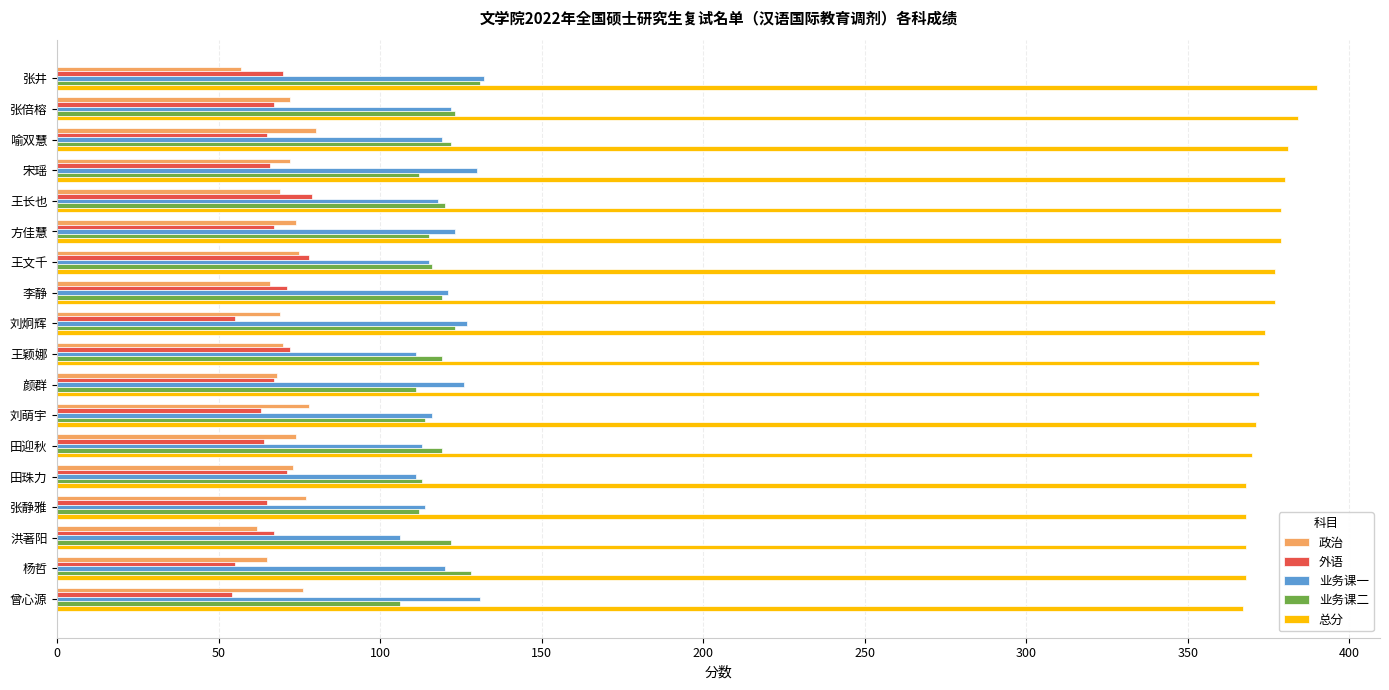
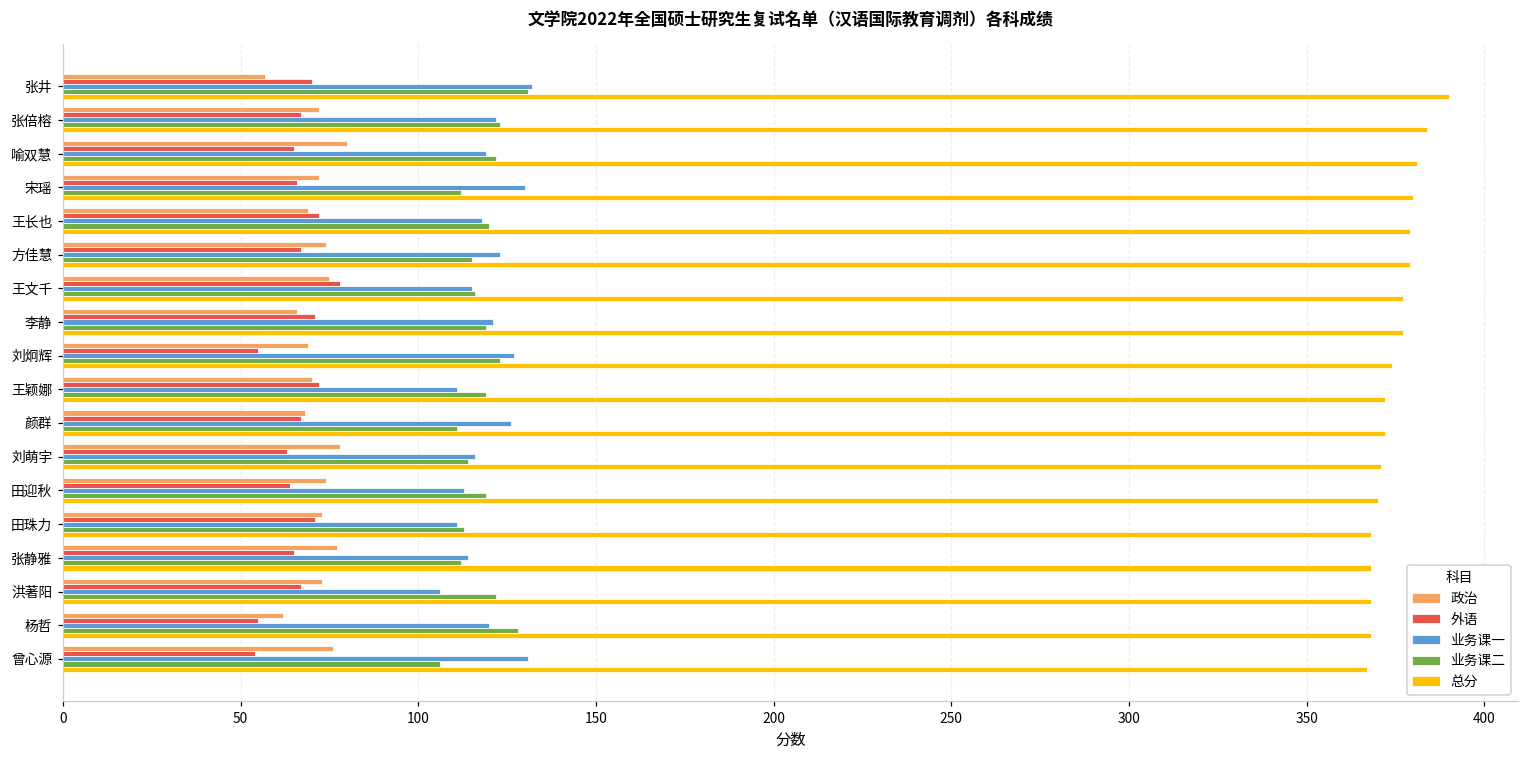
外语, 王长也: 79 -> 72
政治, 洪著阳: 62 -> 73
政治, 杨哲: 65 -> 62
